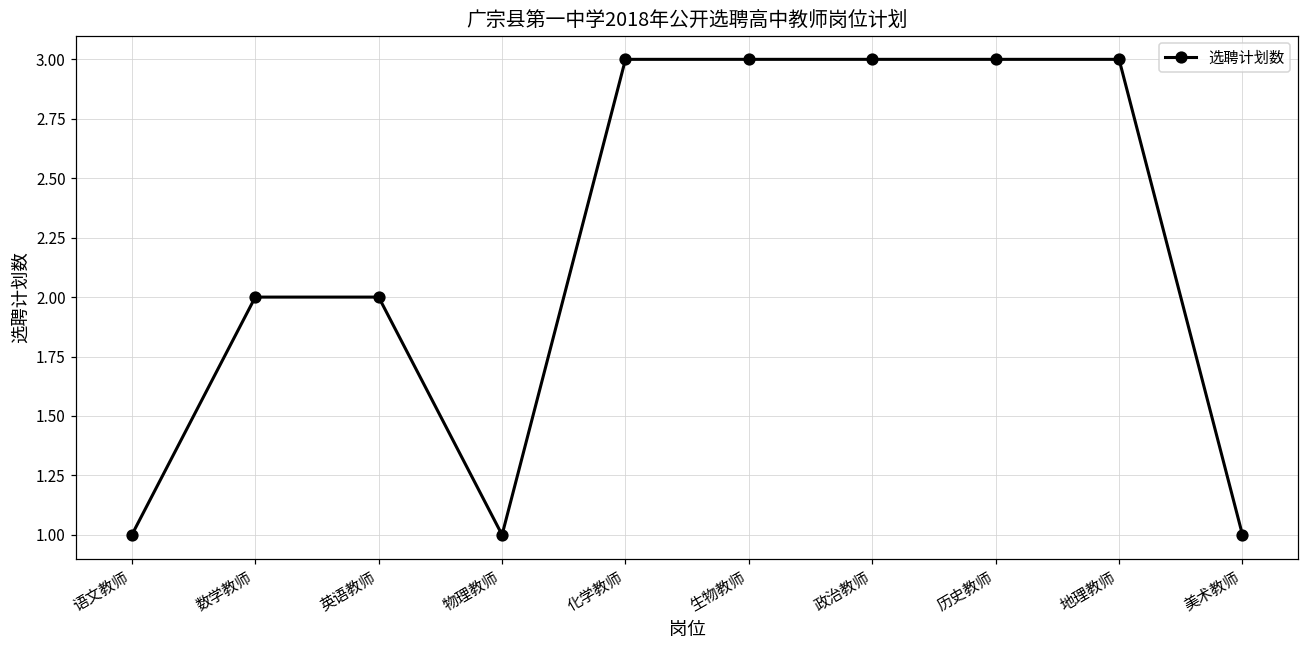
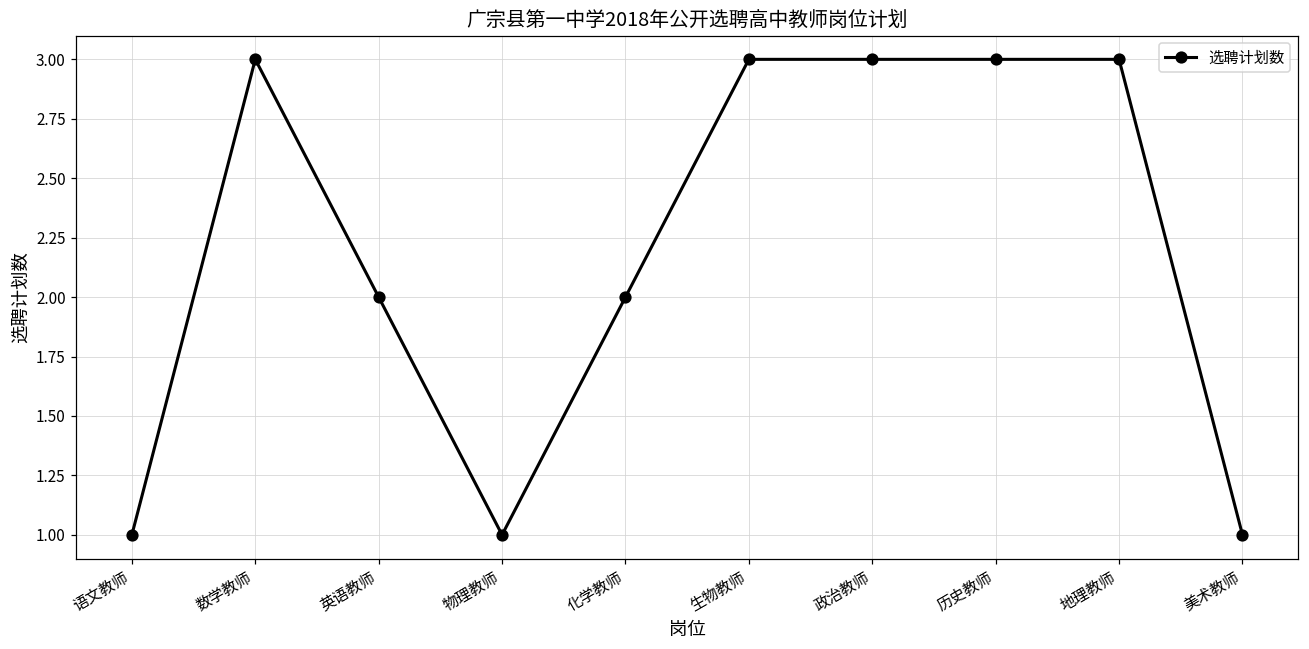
数学教师: 2 -> 3
化学教师: 3 -> 2
